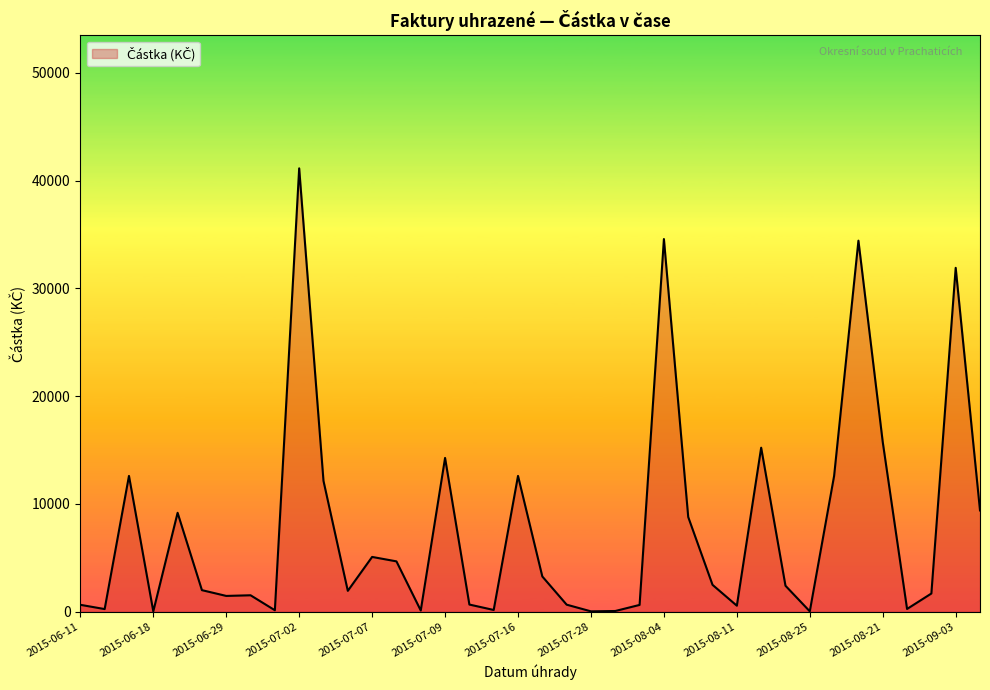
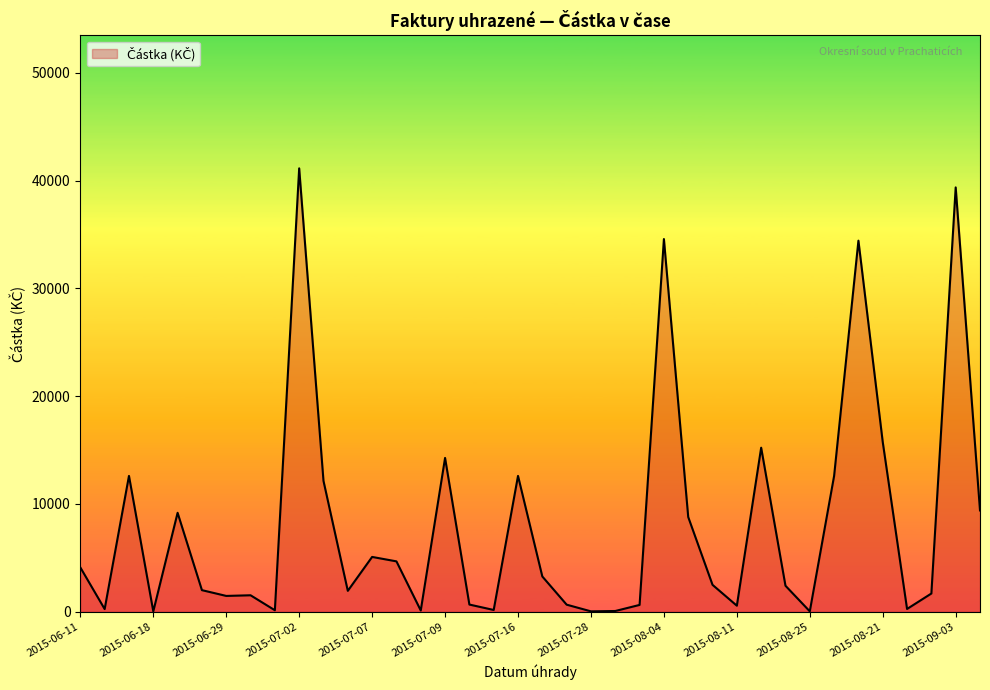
2015-06-11: 600 -> 4100
2015-09-03: 31900 -> 39400
